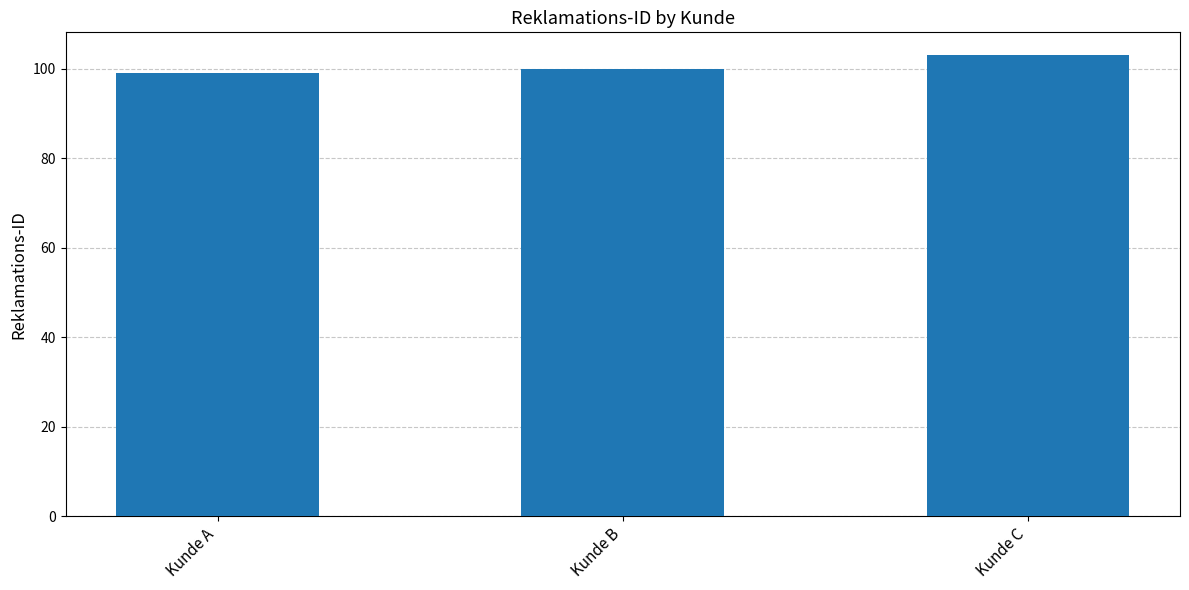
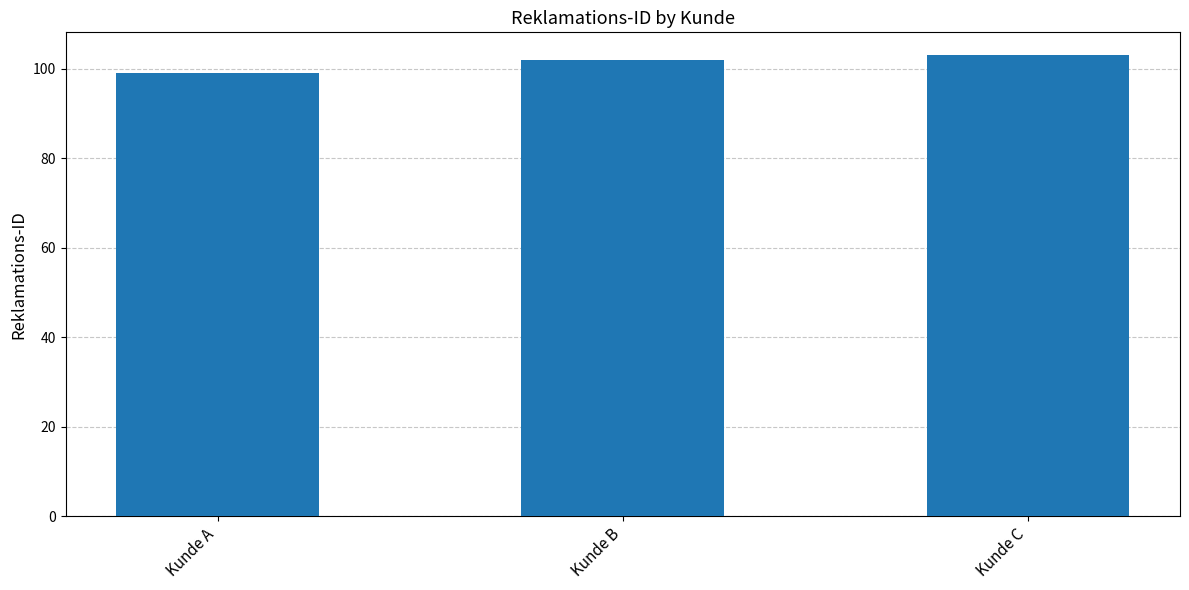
Kunde B: 100 -> 102
